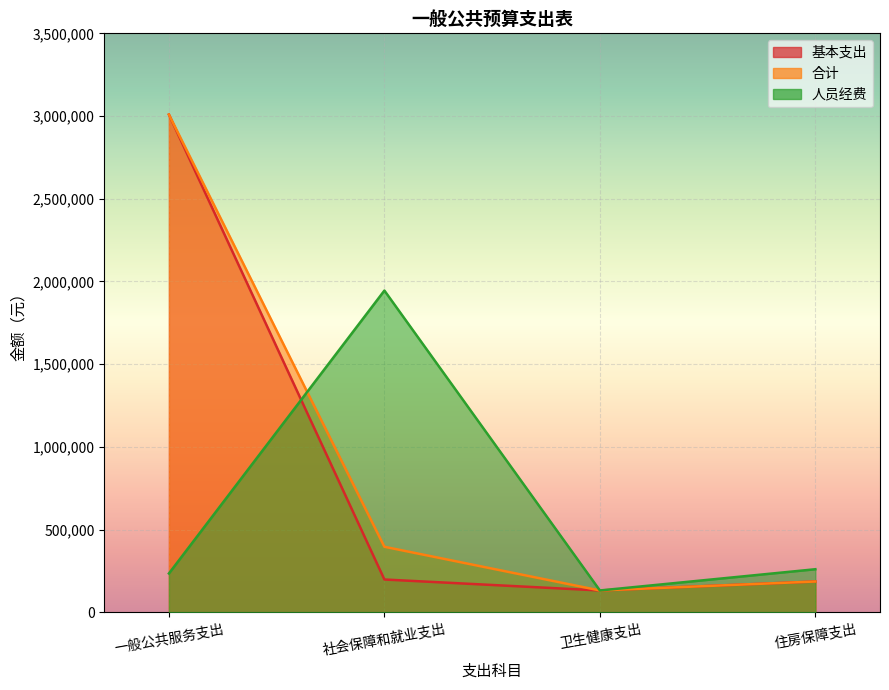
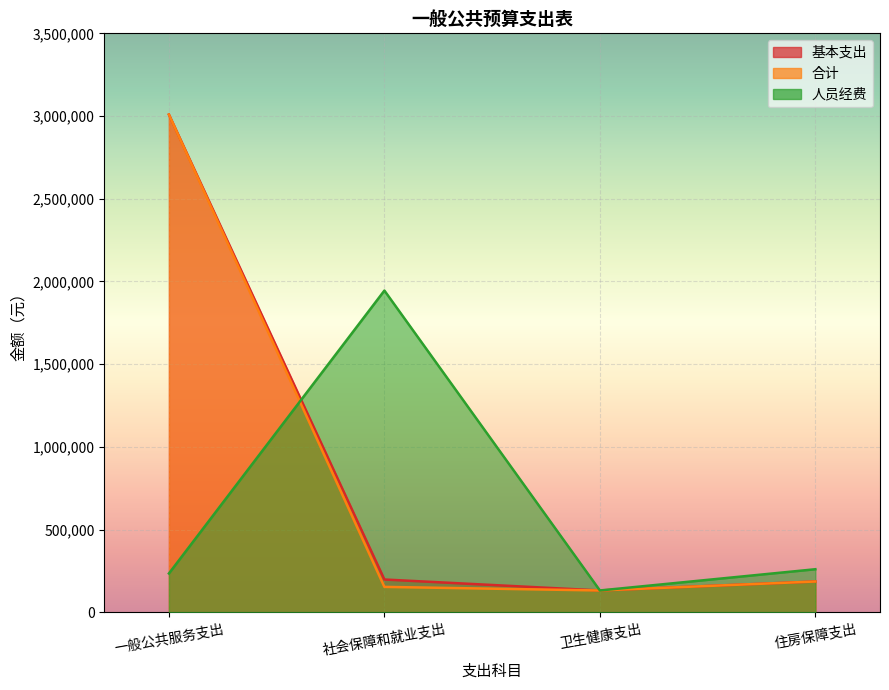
合计, 社会保障和就业支出: 400,000 -> 150,000
